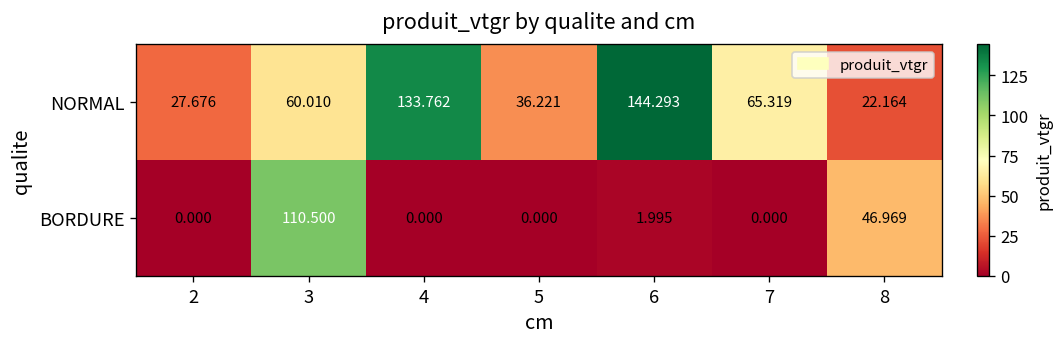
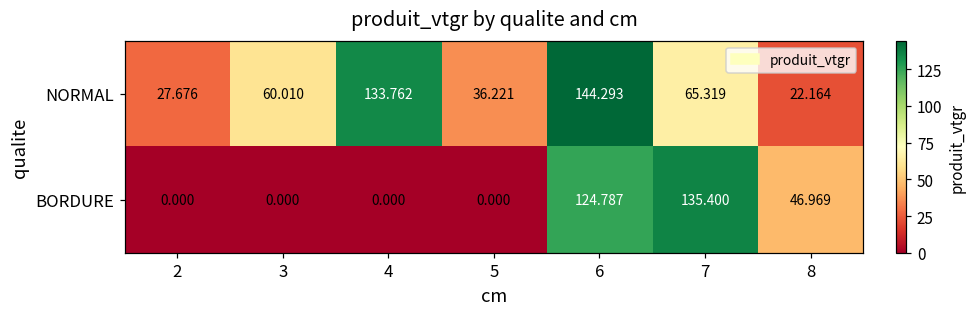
BORDURE, 3: 110.500 -> 0.000
BORDURE, 6: 1.995 -> 124.787
BORDURE, 7: 0.000 -> 135.400
